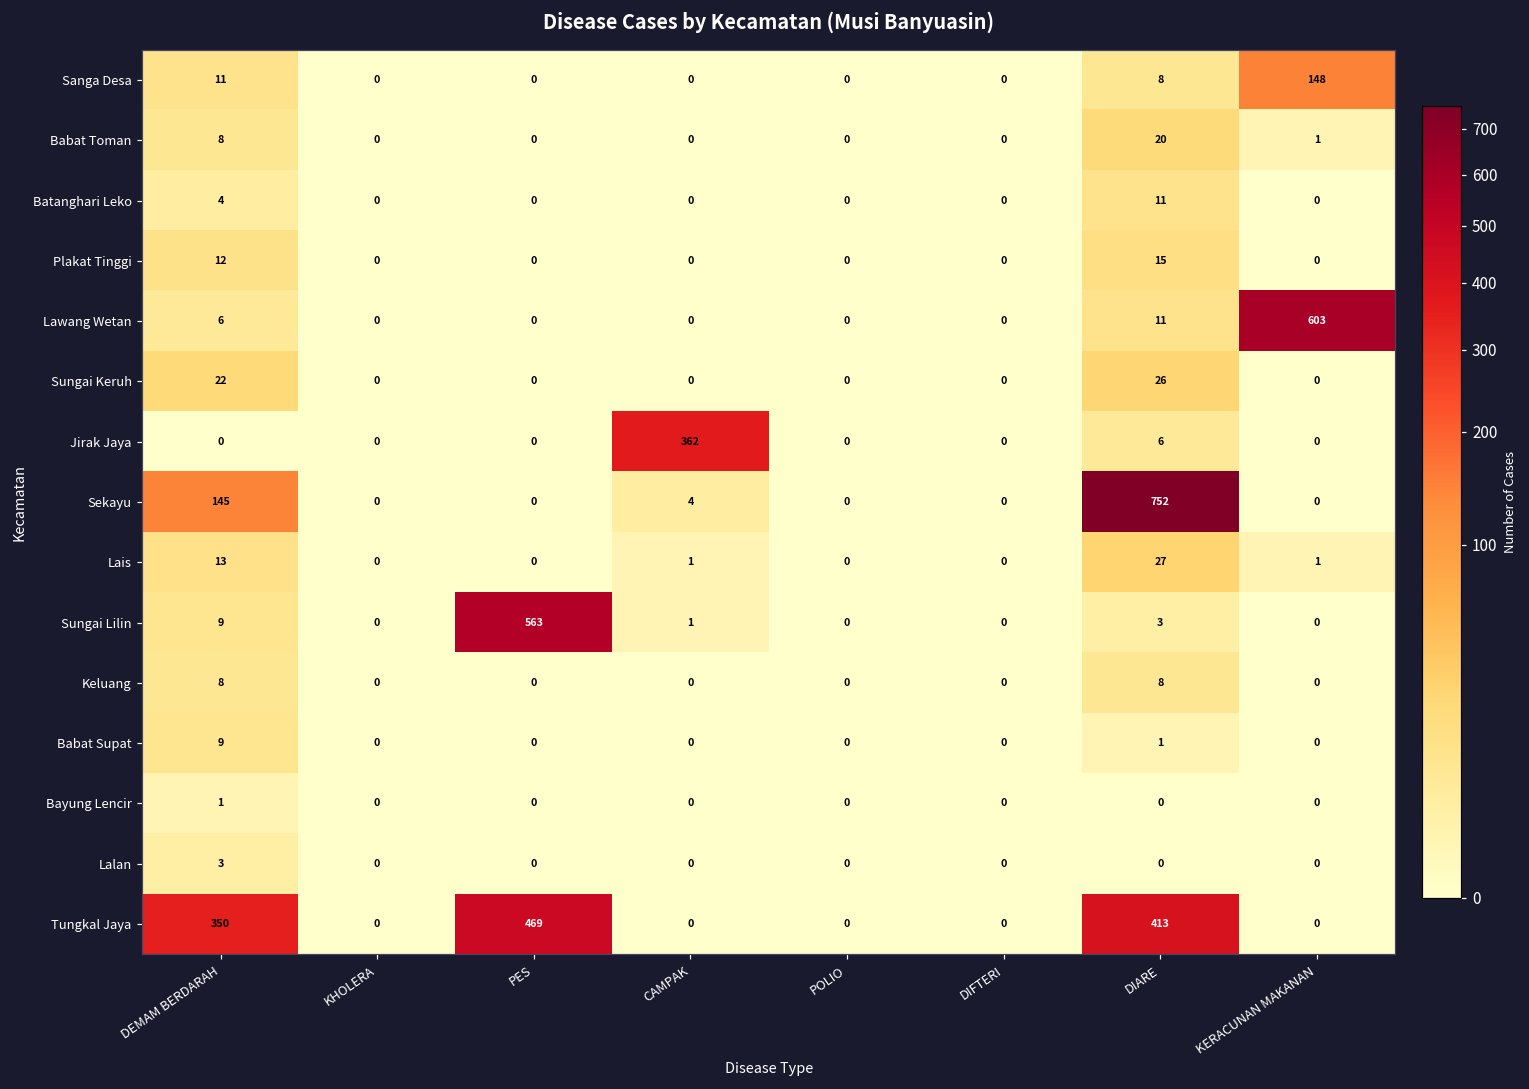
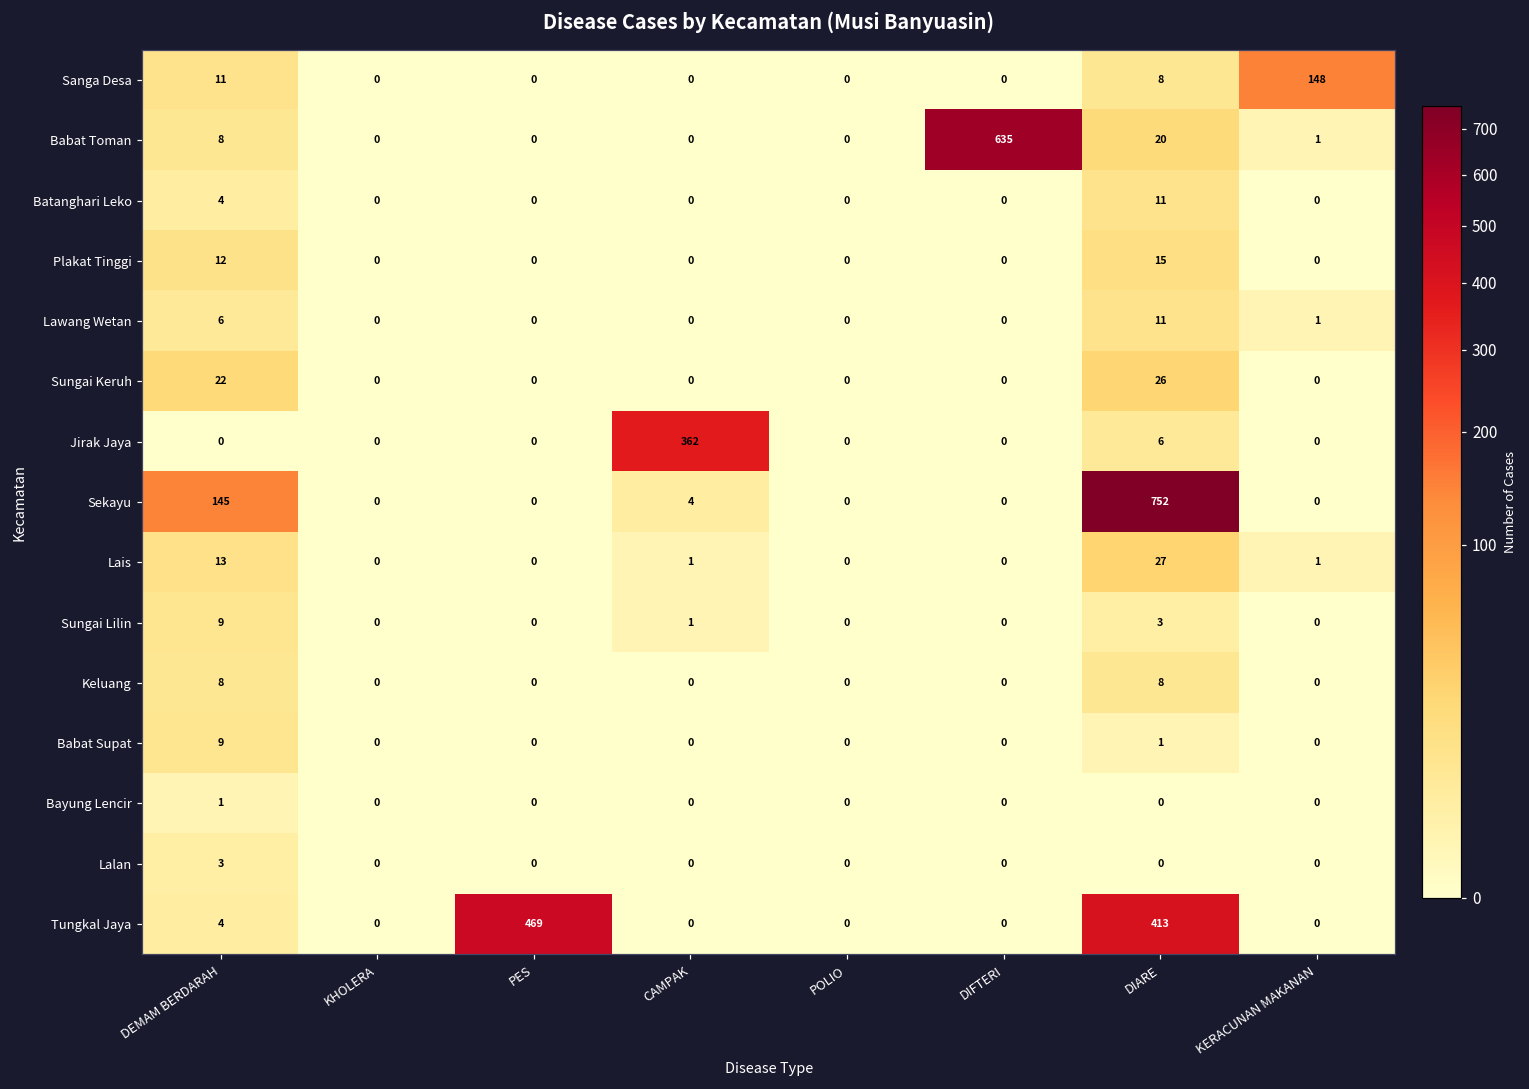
Babat Toman, DIFTERI: 0 -> 635
Lawang Wetan, KERACUNAN MAKANAN: 603 -> 1
Sungai Lilin, PES: 563 -> 0
Tungkal Jaya, DEMAM BERDARAH: 350 -> 4
